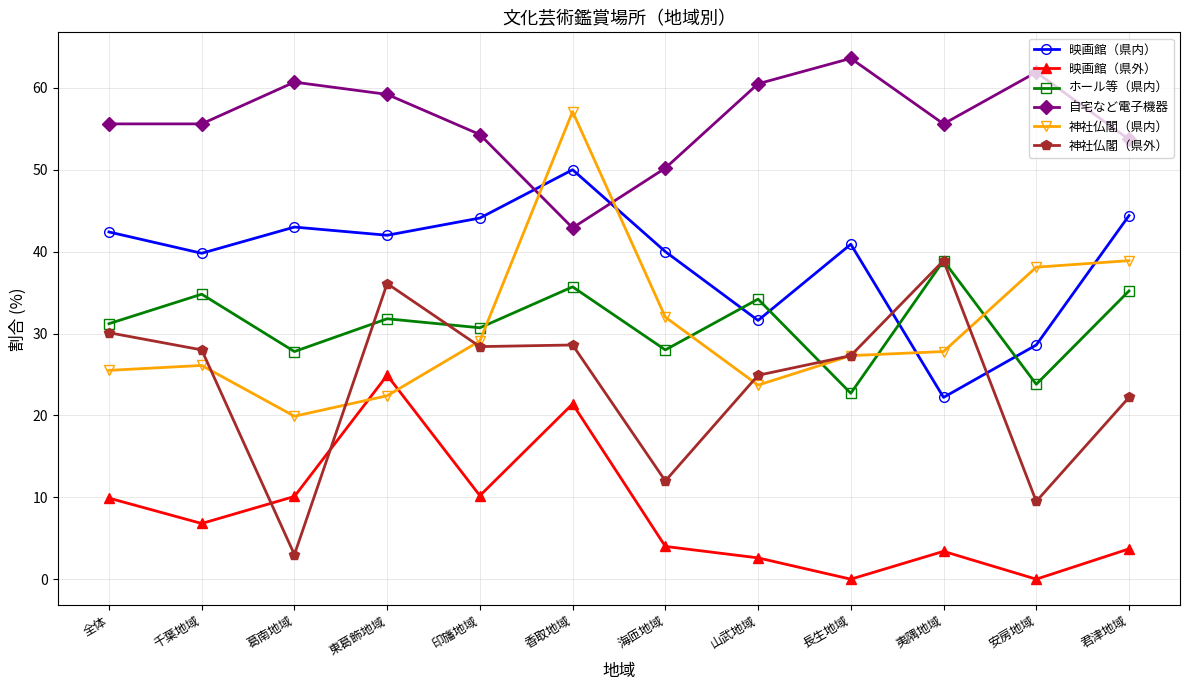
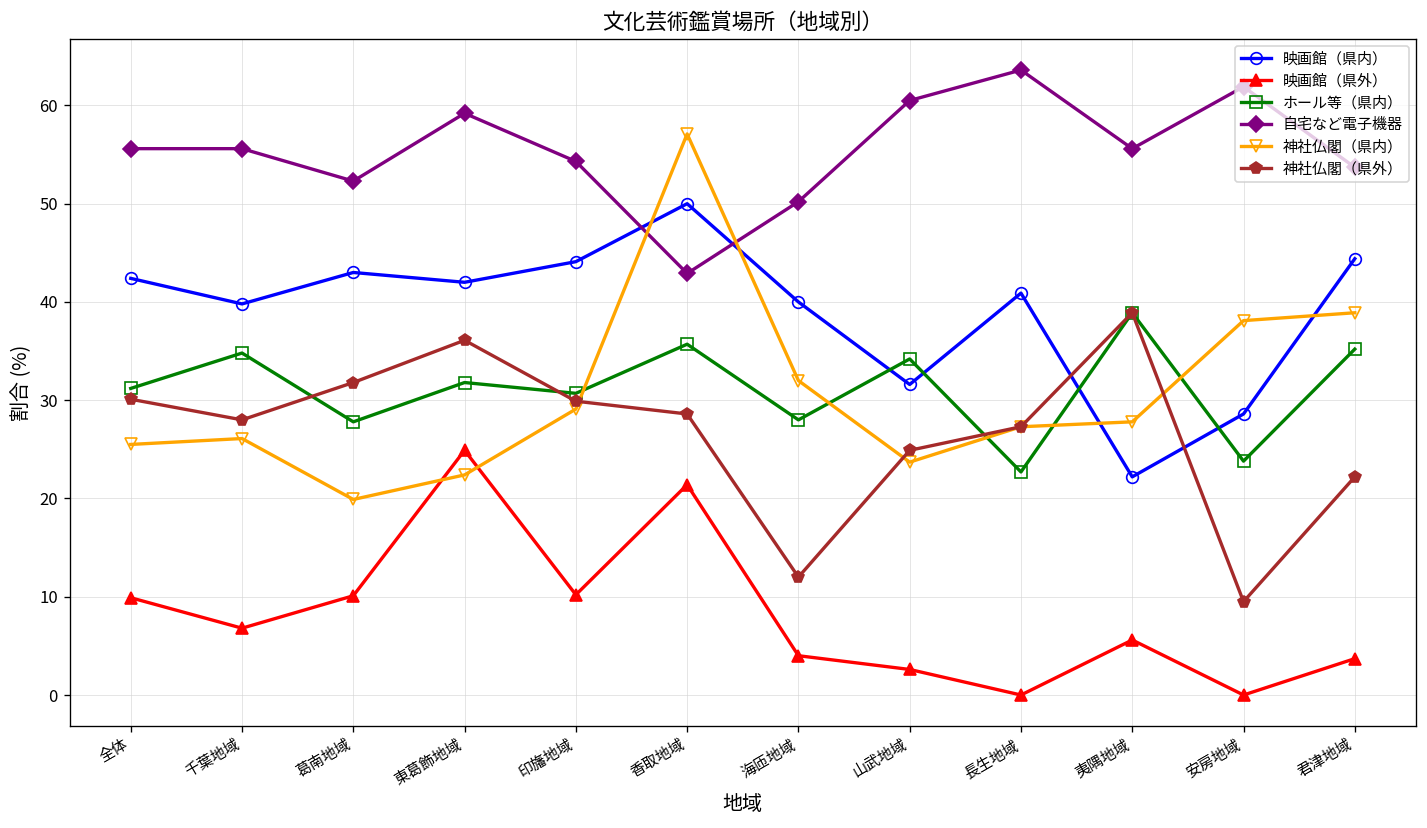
自宅など電子機器, 葛南地域: 61 -> 52
神社仏閣（県外）, 葛南地域: 3 -> 32
神社仏閣（県外）, 印旛地域: 28 -> 30
映画館（県外）, 夷隅地域: 3 -> 6
